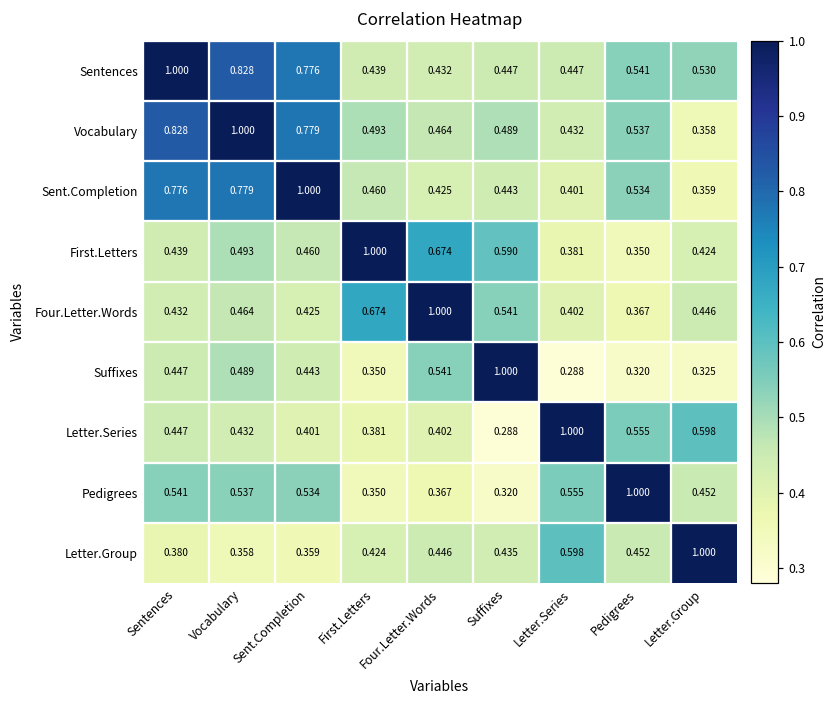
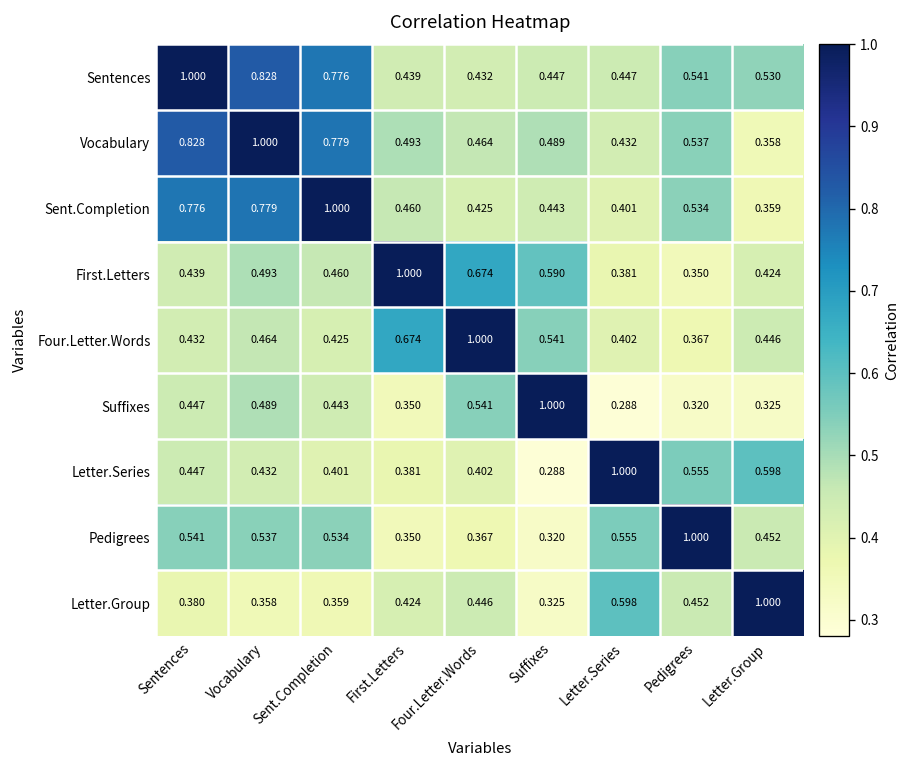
Letter.Group, Suffixes: 0.435 -> 0.325
